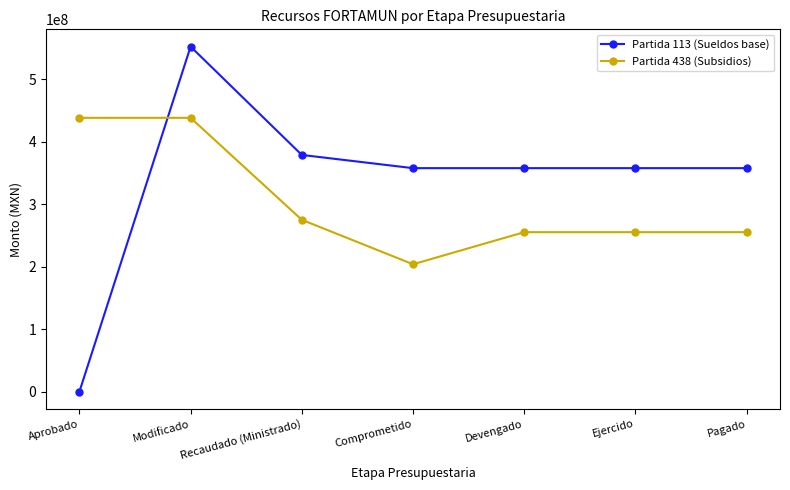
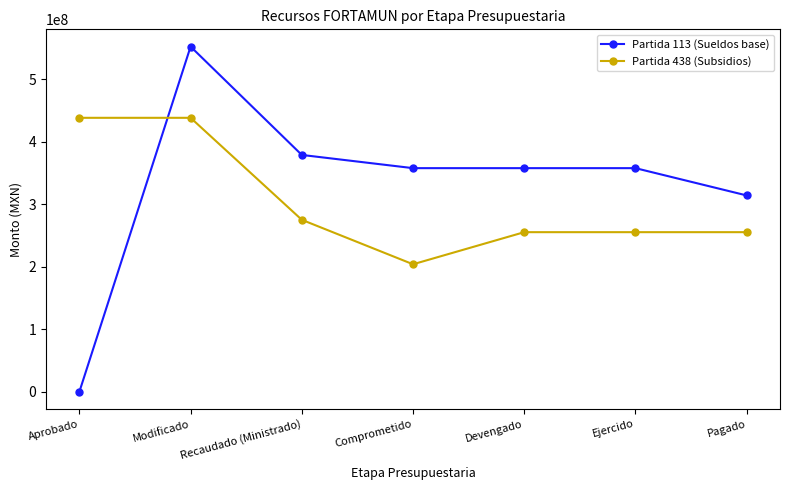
Partida 113 (Sueldos base), Pagado: 360000000 -> 310000000
